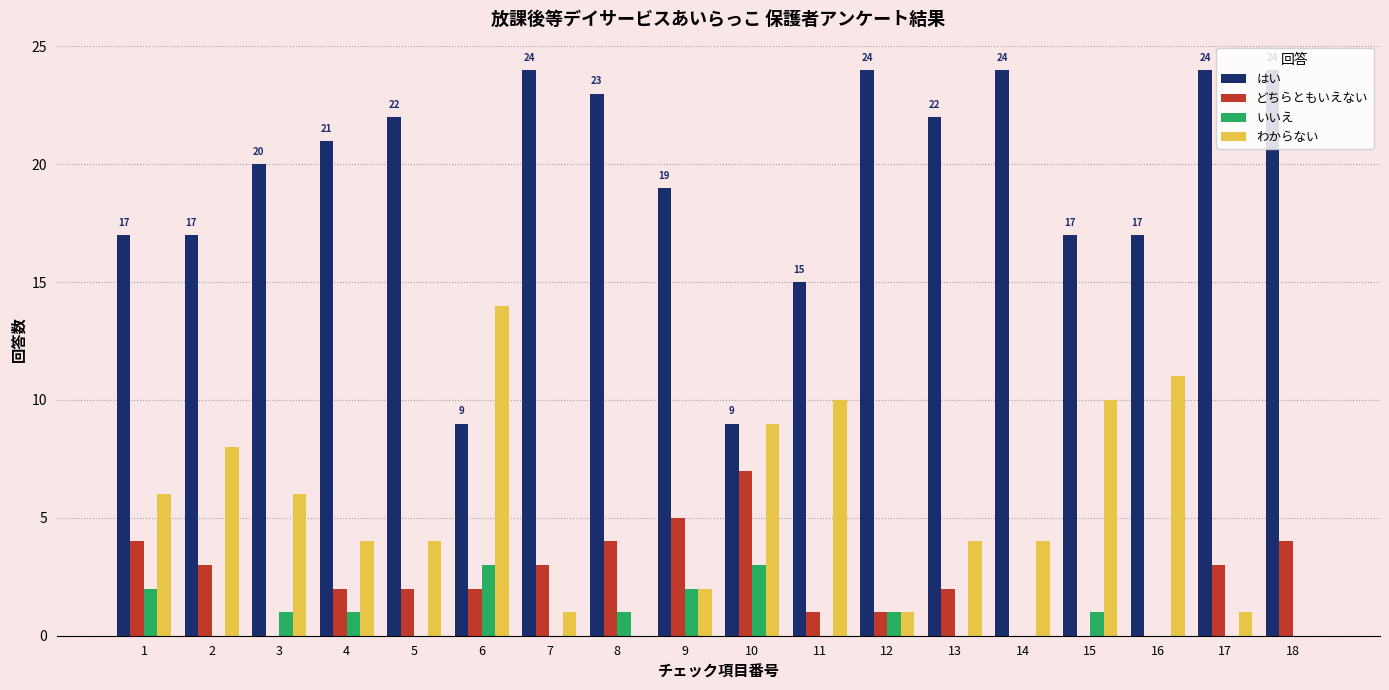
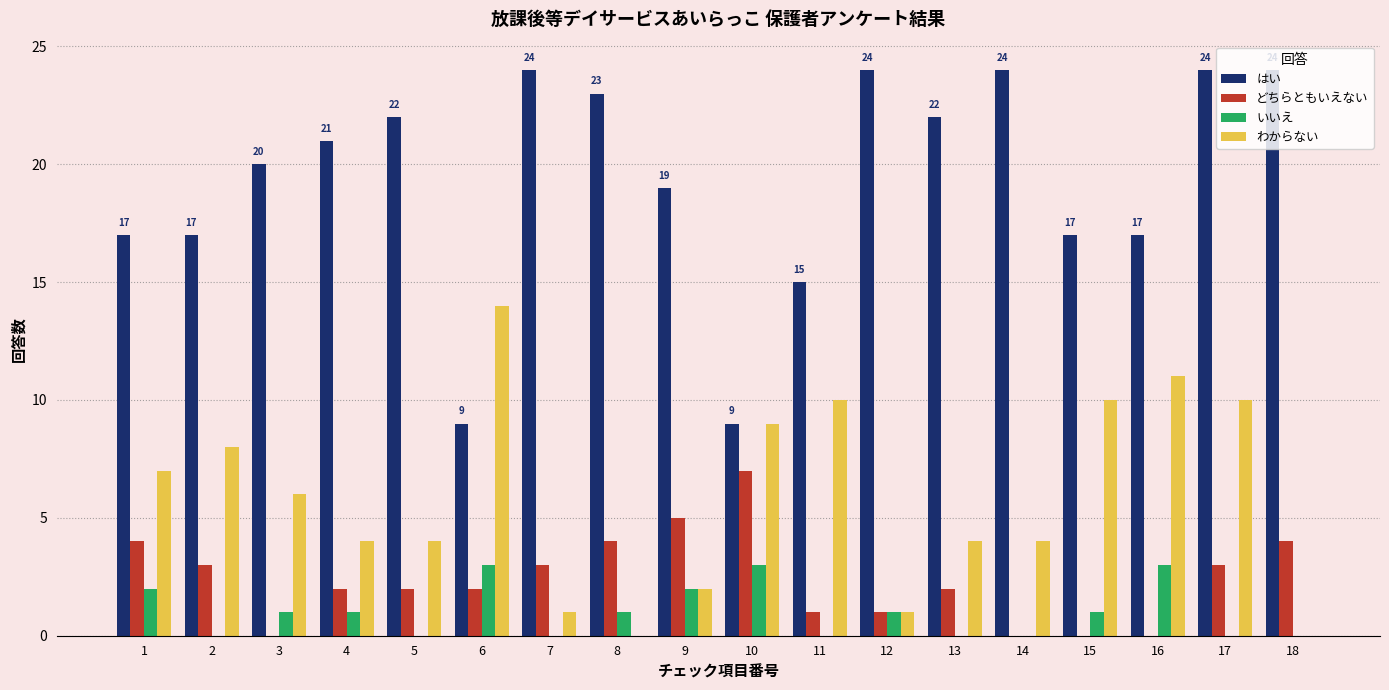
わからない, 1: 6 -> 7
いいえ, 16: 0 -> 3
わからない, 17: 1 -> 10
